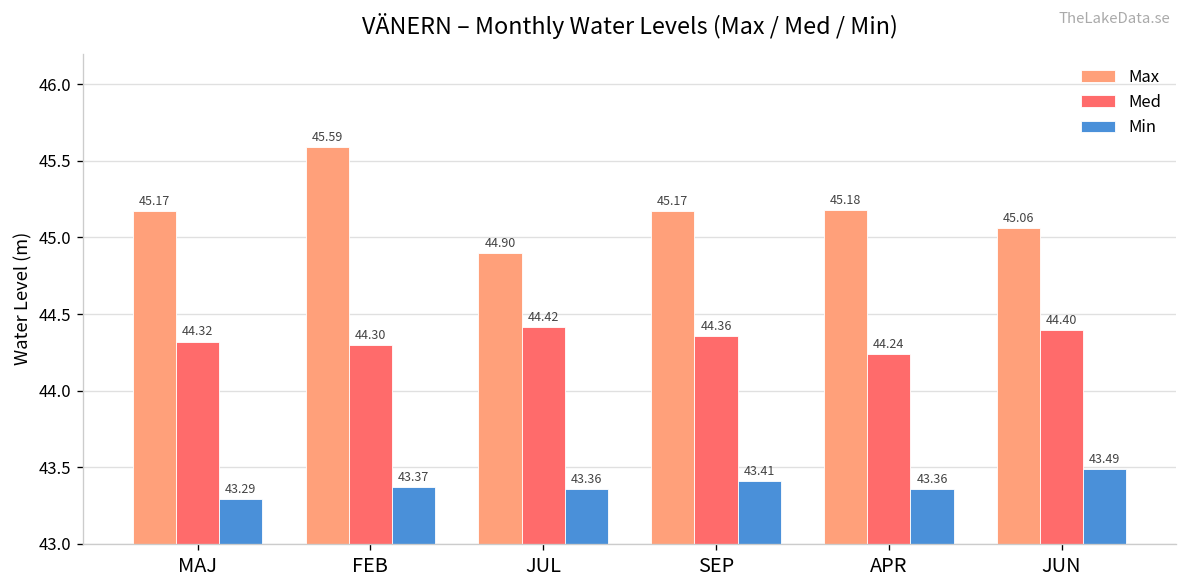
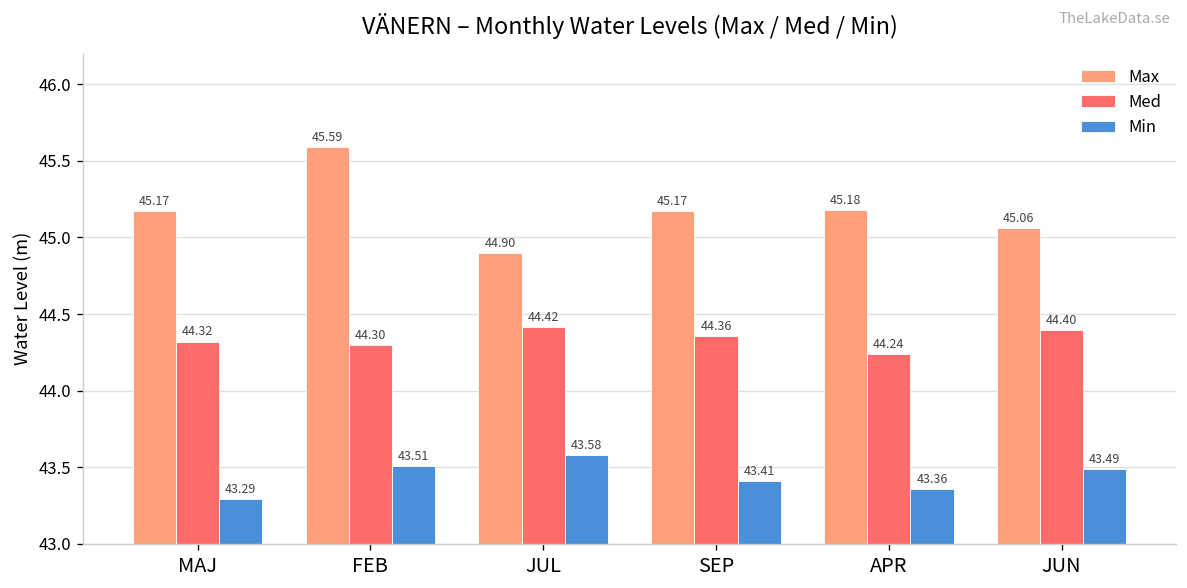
Min, FEB: 43.37 -> 43.51
Min, JUL: 43.36 -> 43.58
